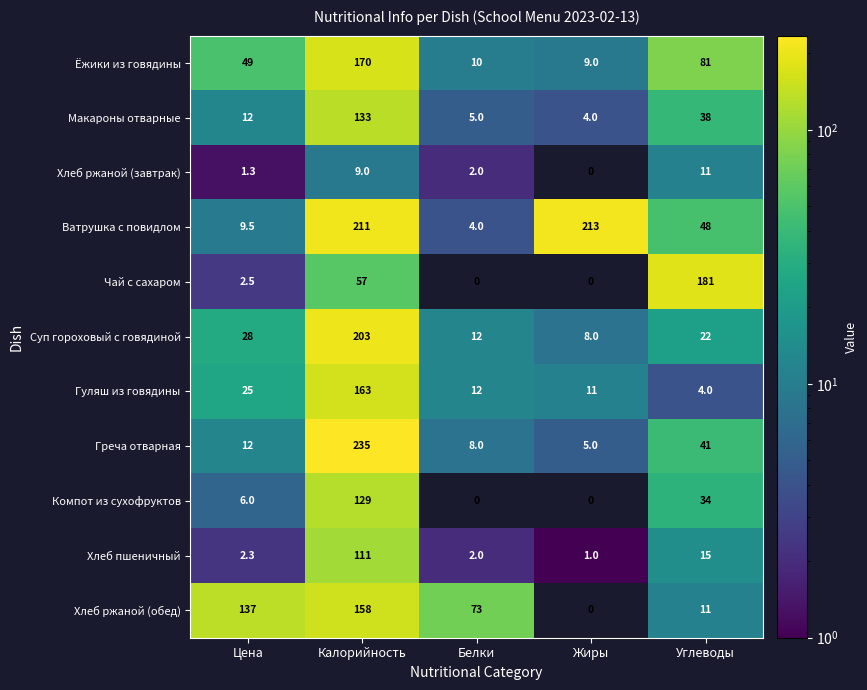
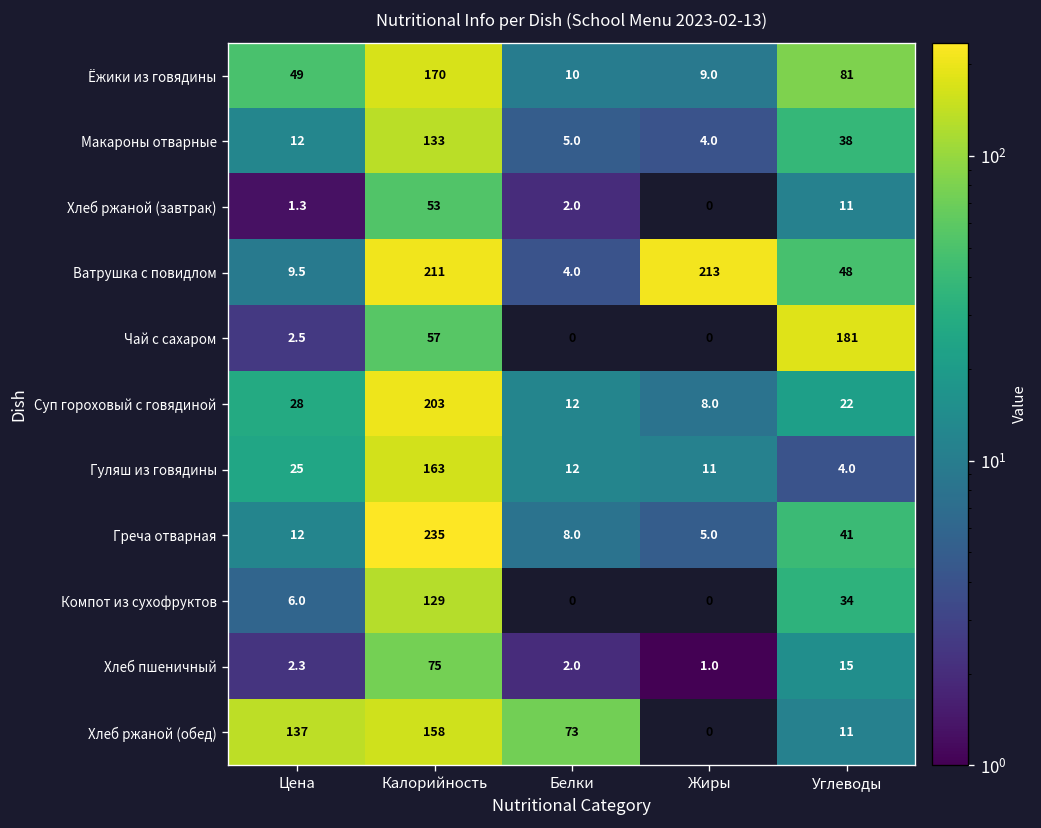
Хлеб ржаной (завтрак), Калорийность: 9.0 -> 53
Хлеб пшеничный, Калорийность: 111 -> 75
